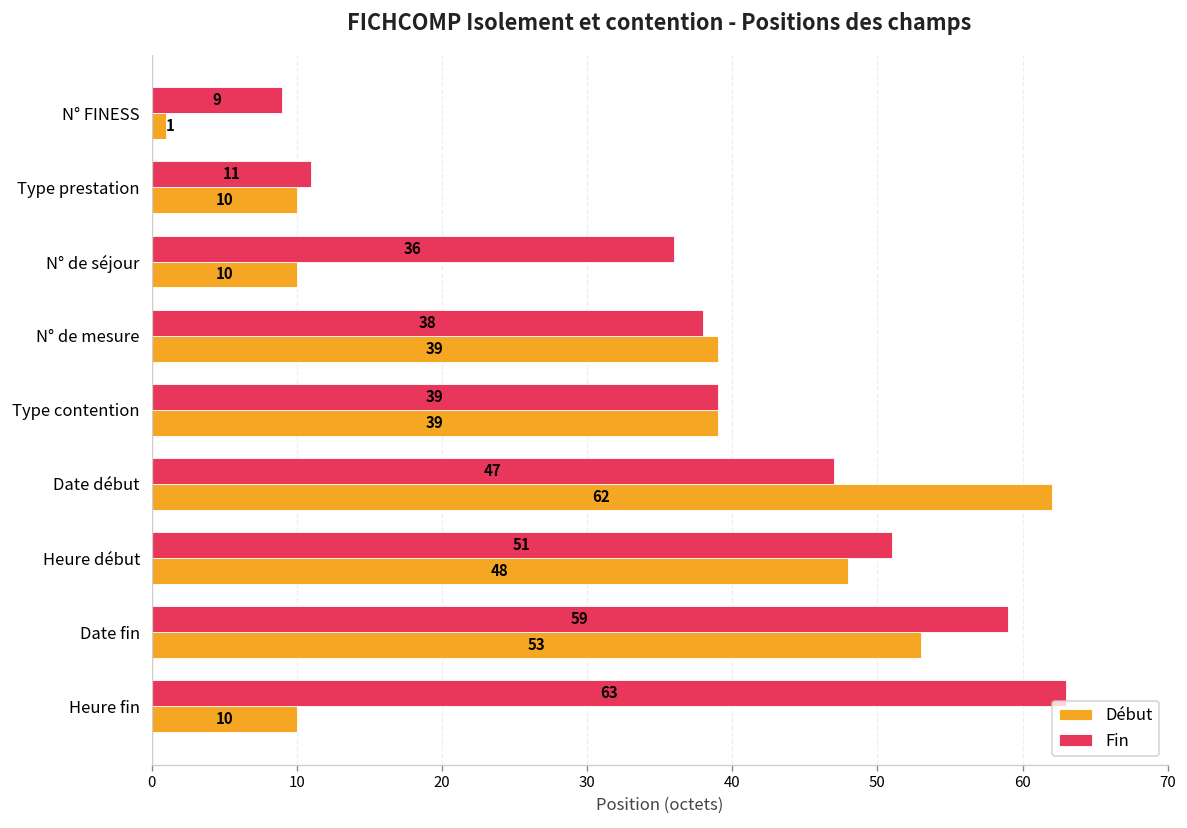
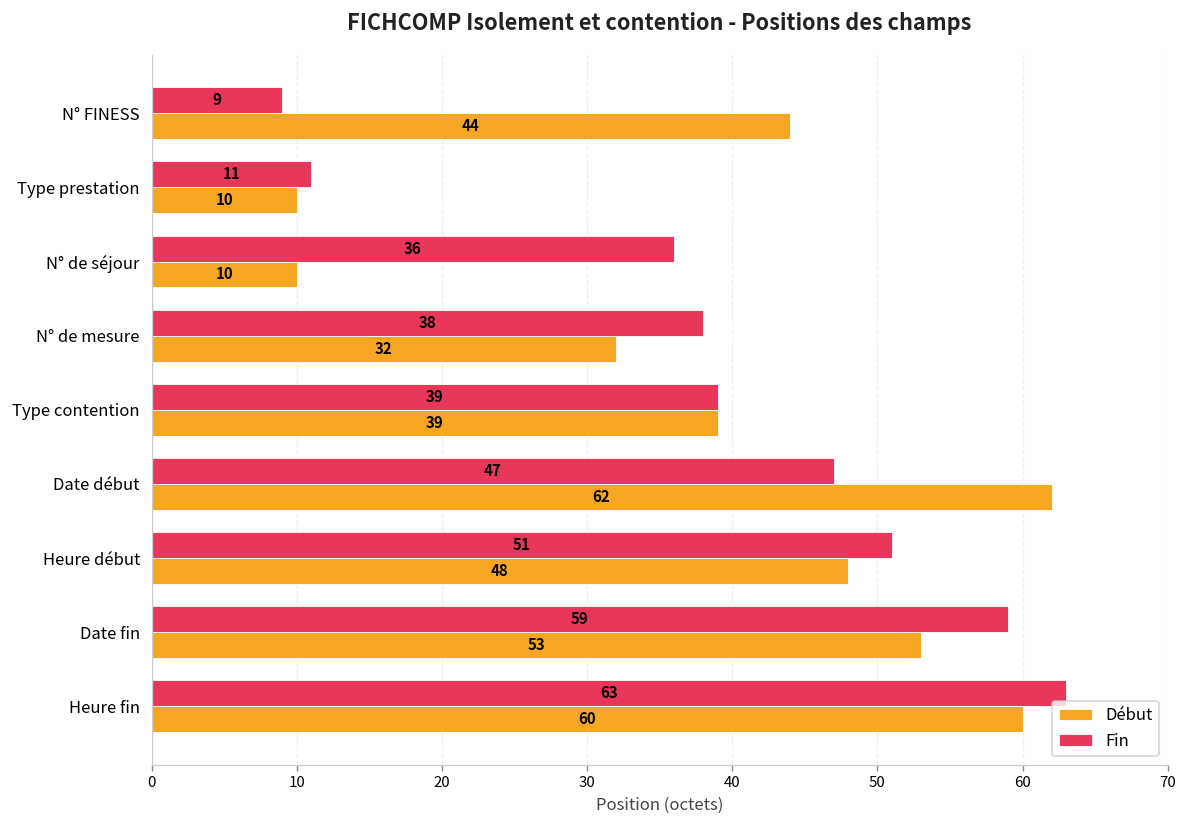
Début, N° FINESS: 1 -> 44
Début, N° de mesure: 39 -> 32
Début, Heure fin: 10 -> 60
